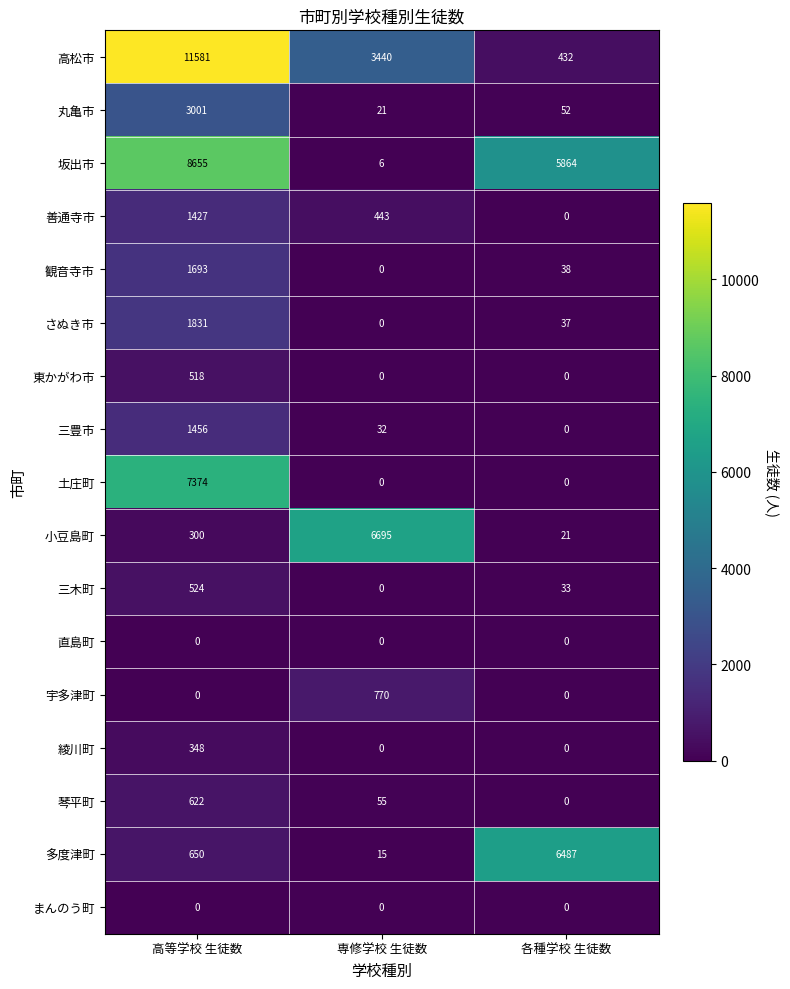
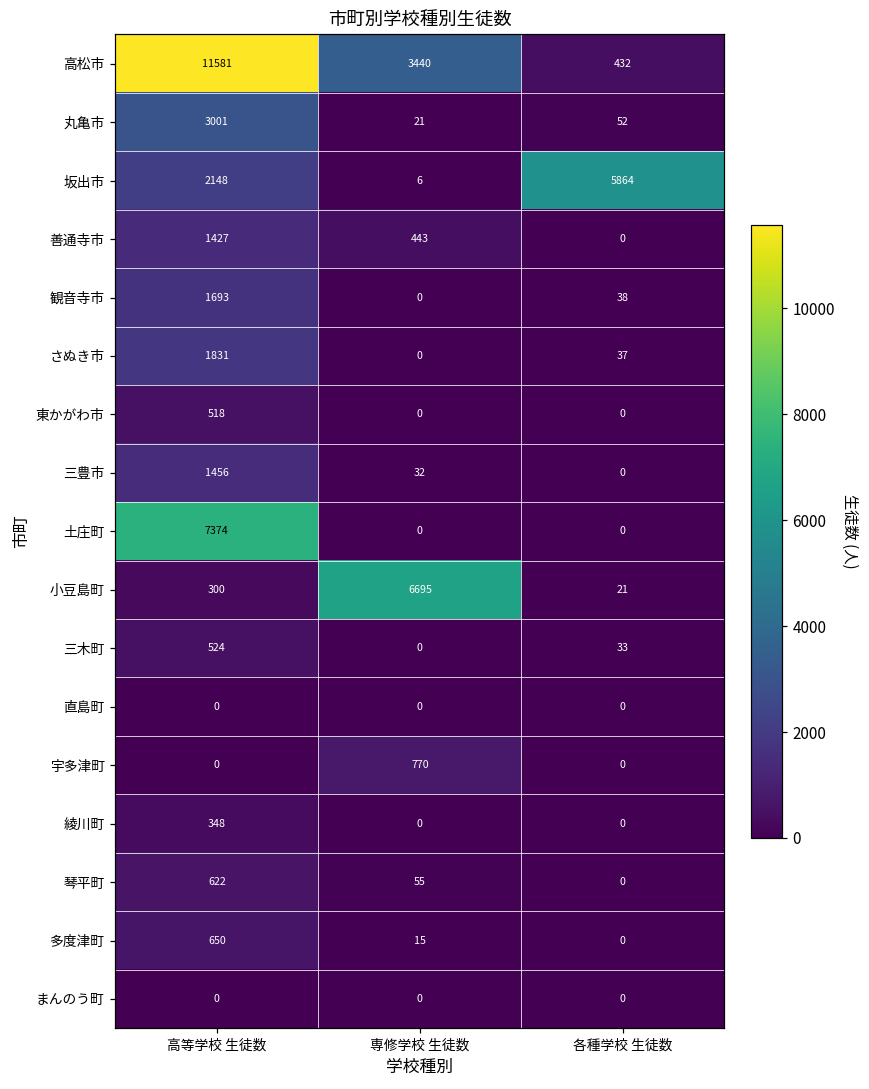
坂出市, 高等学校 生徒数: 8655 -> 2148
多度津町, 各種学校 生徒数: 6487 -> 0
